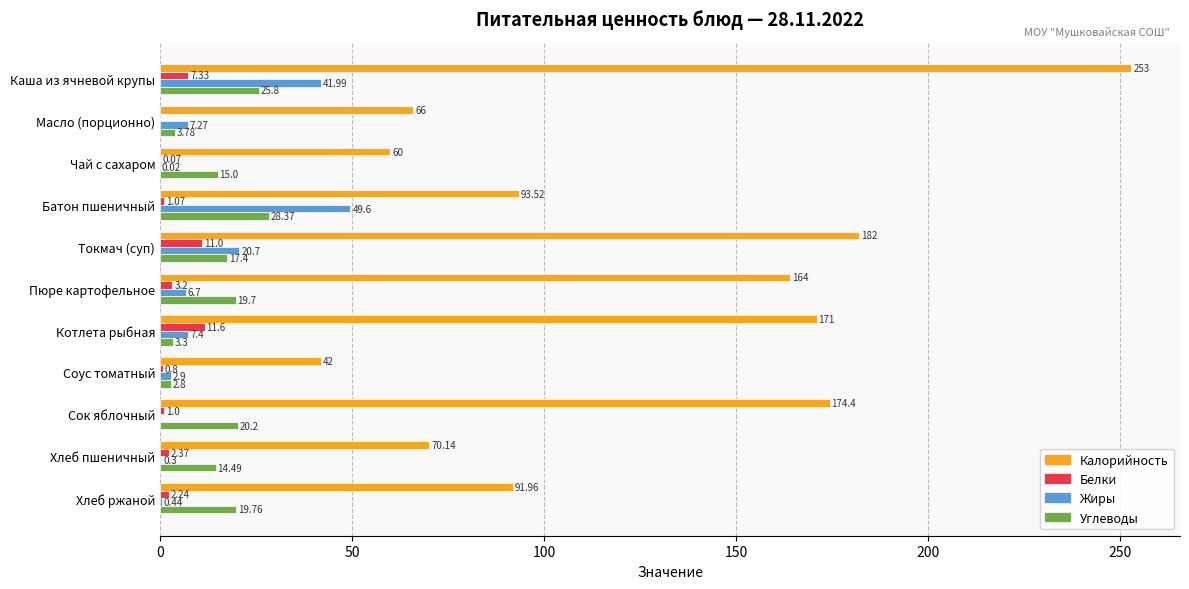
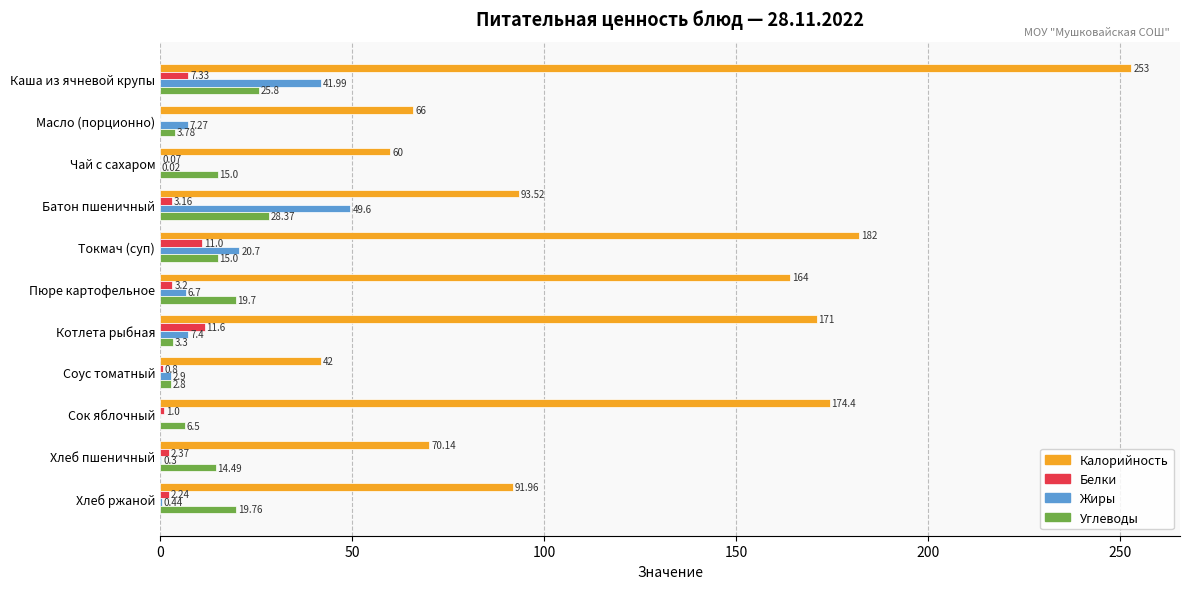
Белки, Батон пшеничный: 1.07 -> 3.16
Углеводы, Токмач (суп): 17.4 -> 15.0
Углеводы, Сок яблочный: 20.2 -> 6.5
